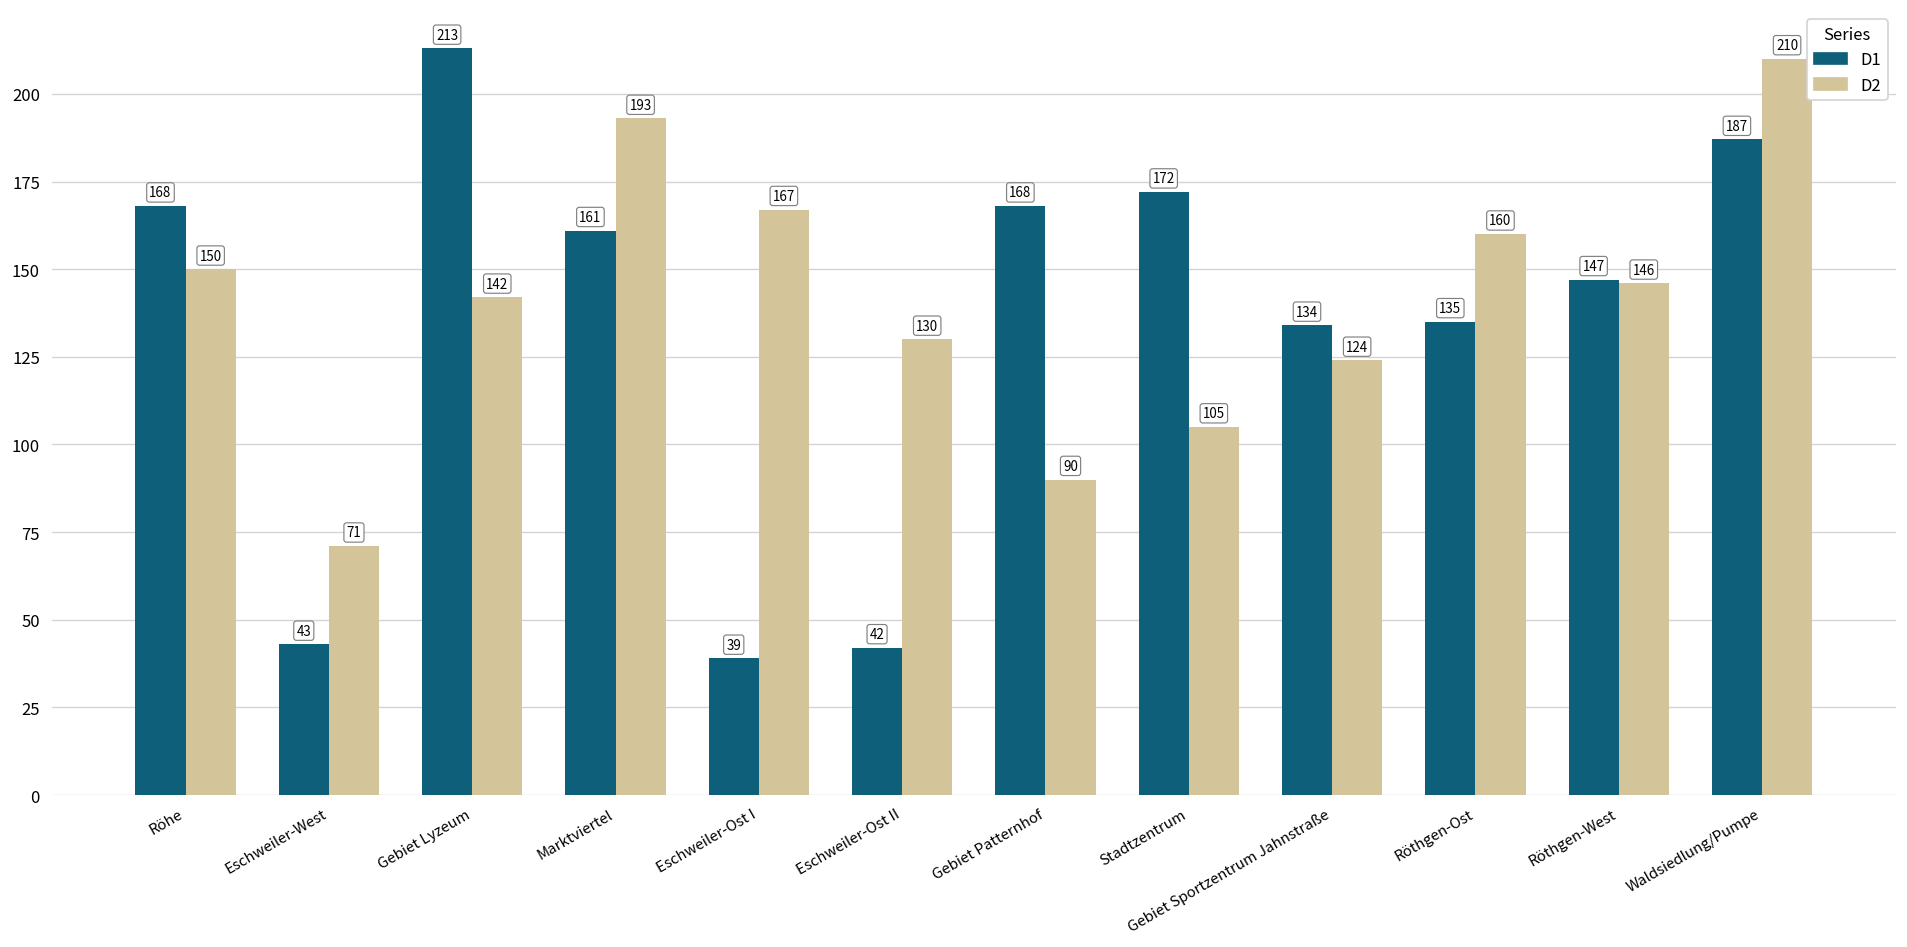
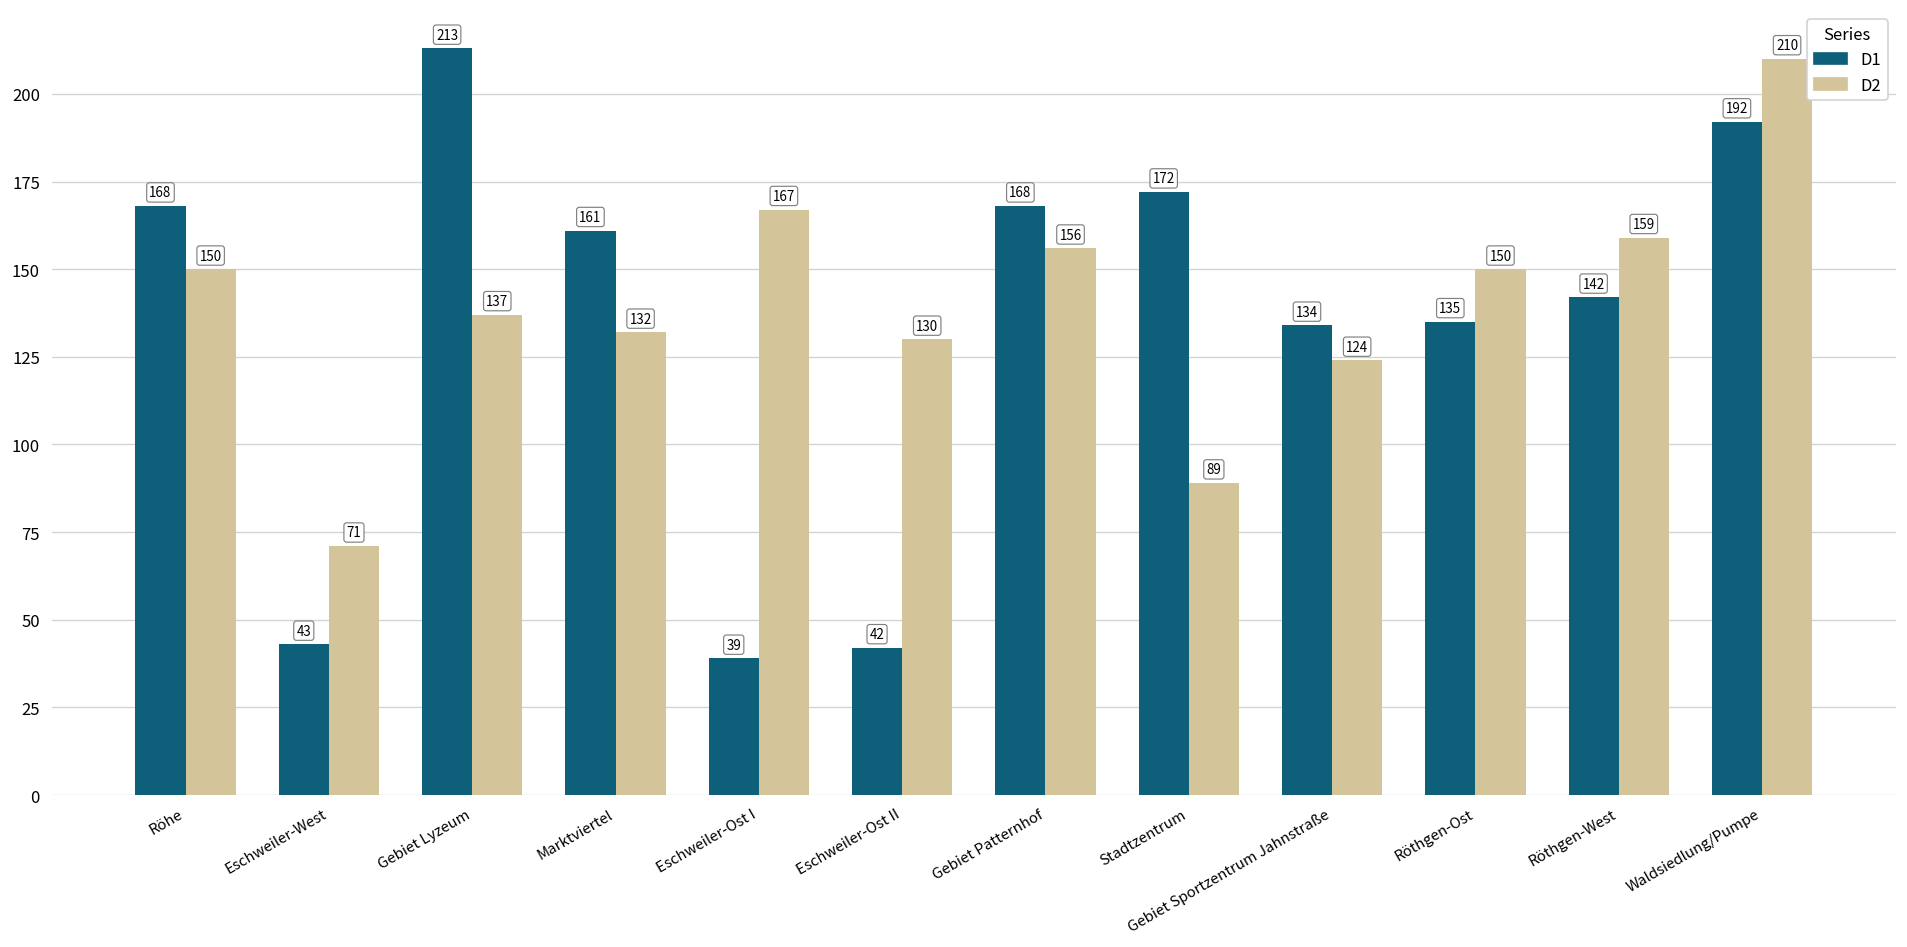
D2, Gebiet Lyzeum: 142 -> 137
D2, Marktviertel: 193 -> 132
D2, Gebiet Patternhof: 90 -> 156
D2, Stadtzentrum: 105 -> 89
D2, Röthgen-Ost: 160 -> 150
D1, Röthgen-West: 147 -> 142
D2, Röthgen-West: 146 -> 159
D1, Waldsiedlung/Pumpe: 187 -> 192
